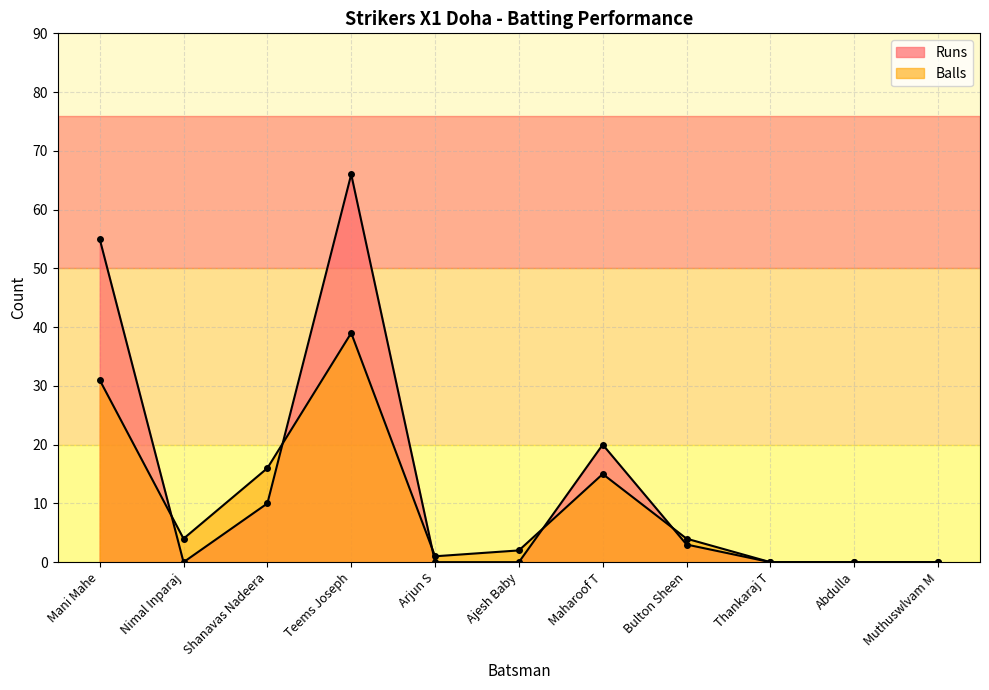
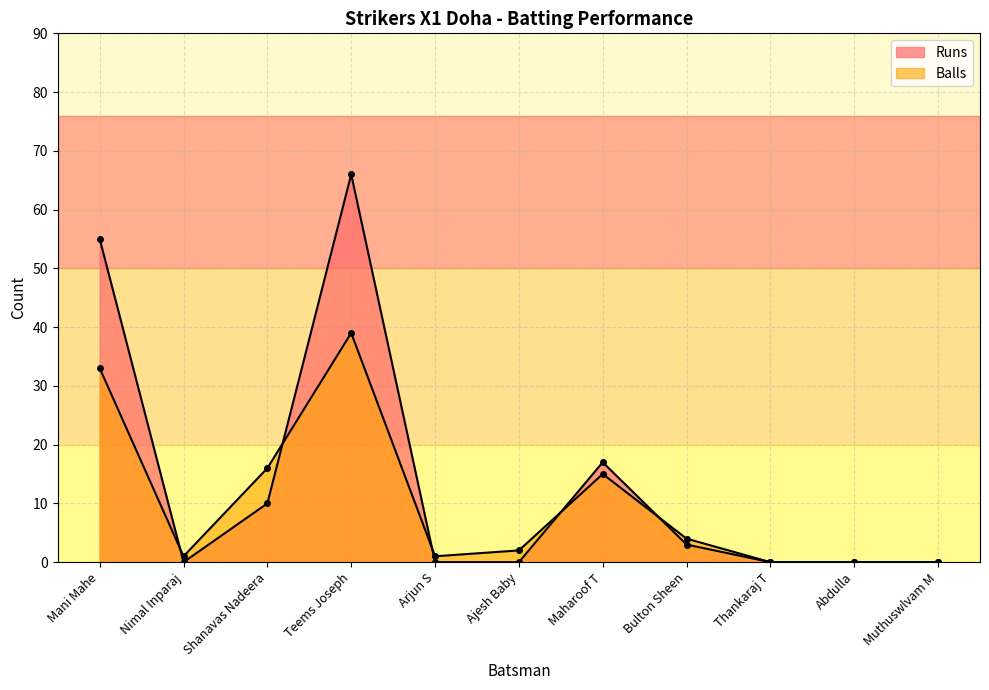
Balls, Mani Mahe: 31 -> 33
Balls, Nimal Inparaj: 4 -> 1
Runs, Maharoof T: 20 -> 17
